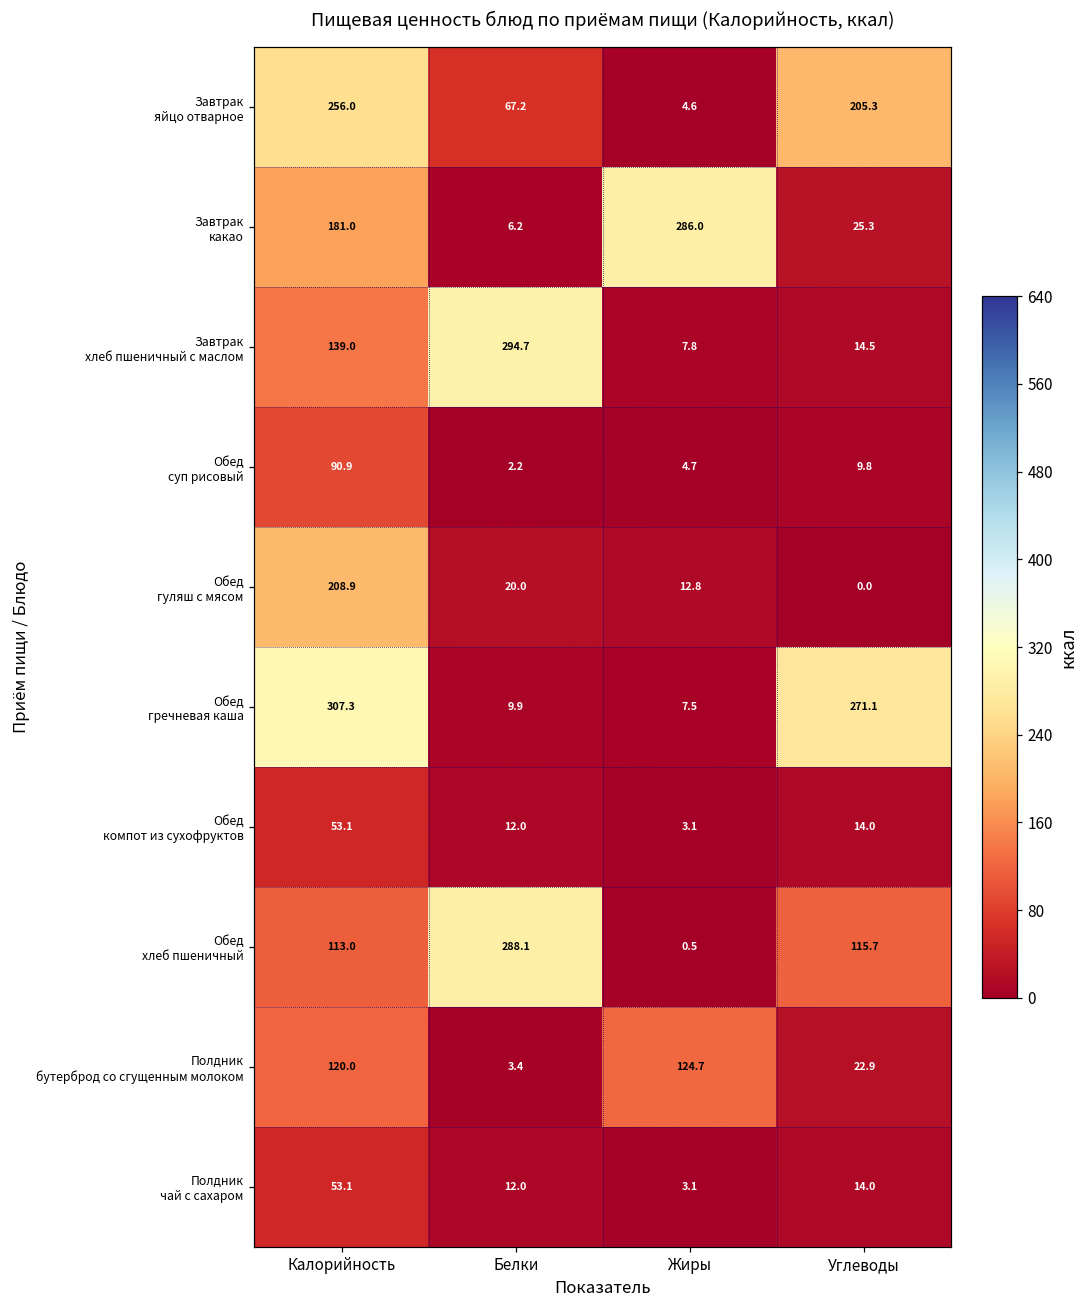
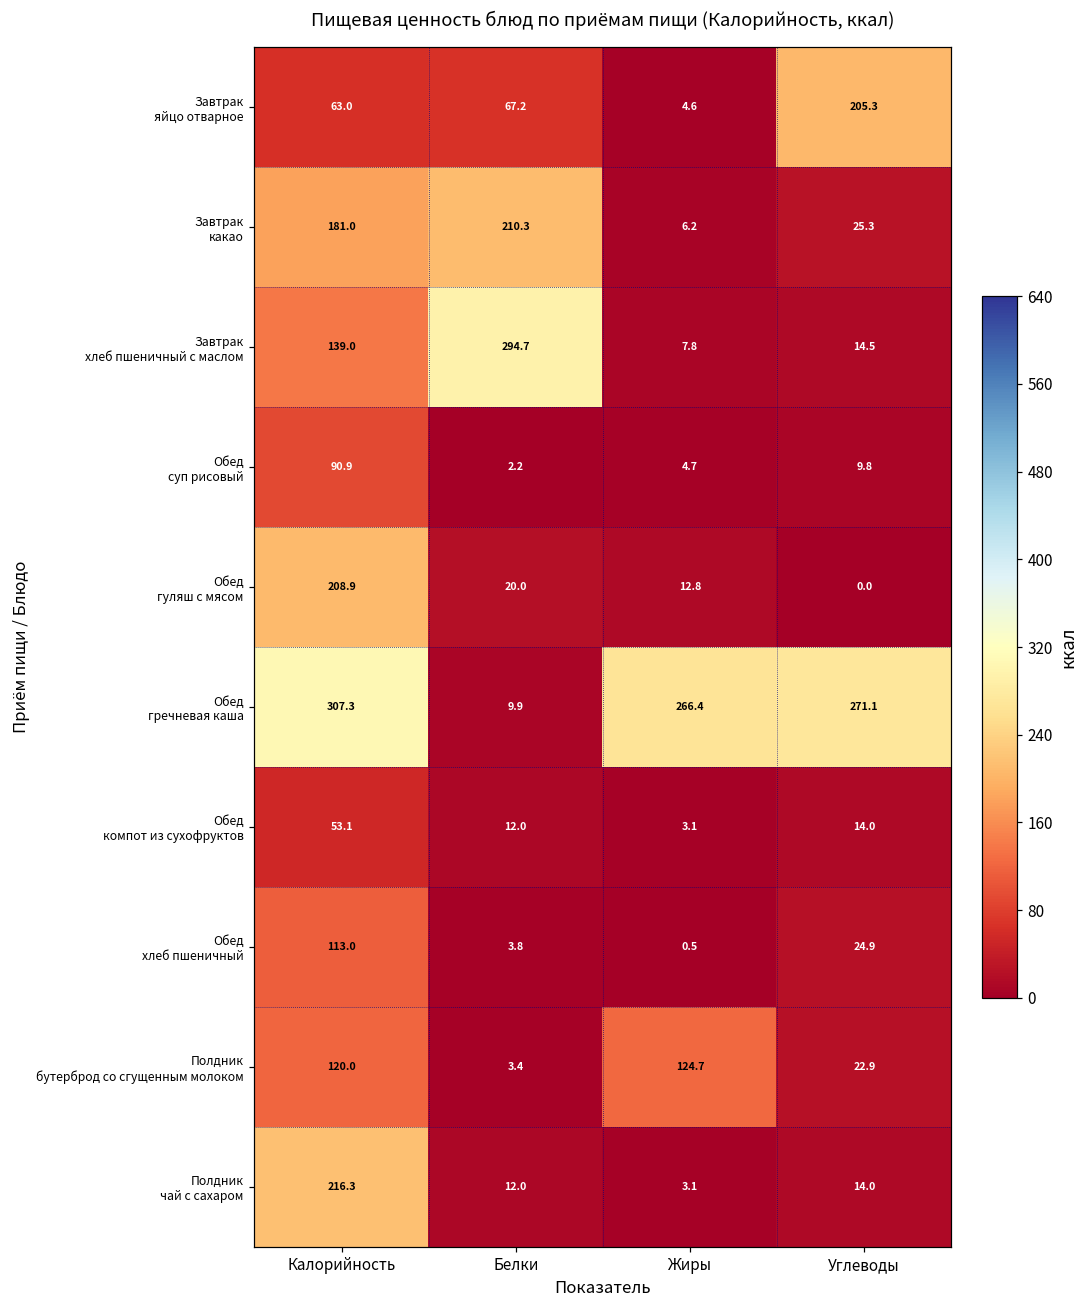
Завтрак яйцо отварное, Калорийность: 256.0 -> 63.0
Завтрак какао, Белки: 6.2 -> 210.3
Завтрак какао, Жиры: 286.0 -> 6.2
Обед гречневая каша, Жиры: 7.5 -> 266.4
Обед хлеб пшеничный, Белки: 288.1 -> 3.8
Обед хлеб пшеничный, Углеводы: 115.7 -> 24.9
Полдник чай с сахаром, Калорийность: 53.1 -> 216.3
